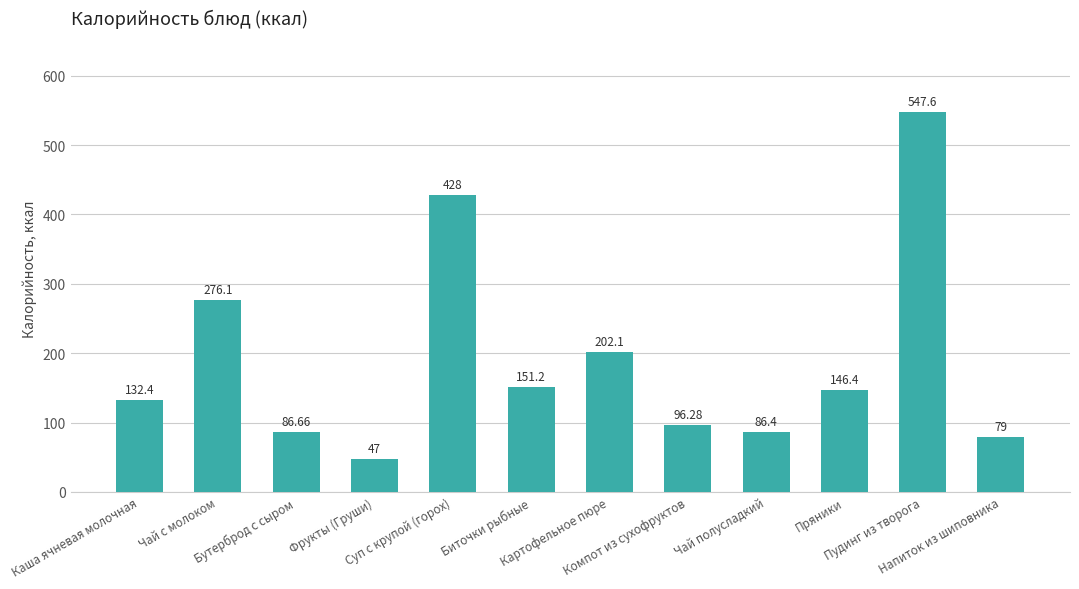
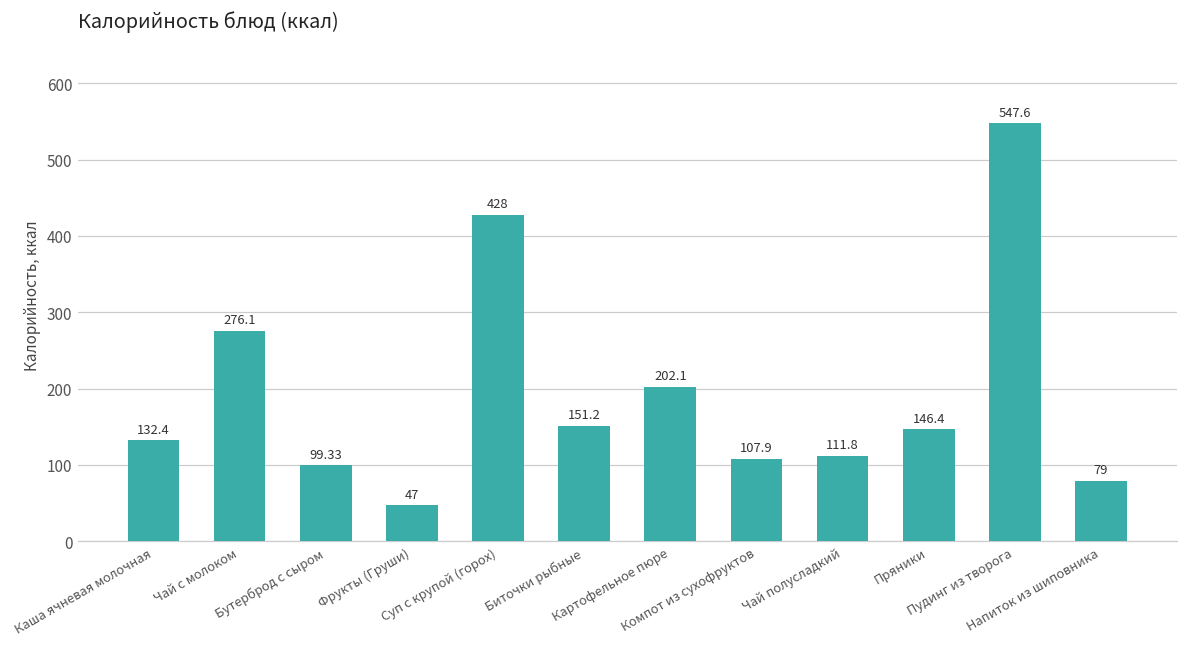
Бутерброд с сыром: 86.66 -> 99.33
Компот из сухофруктов: 96.28 -> 107.9
Чай полусладкий: 86.4 -> 111.8
